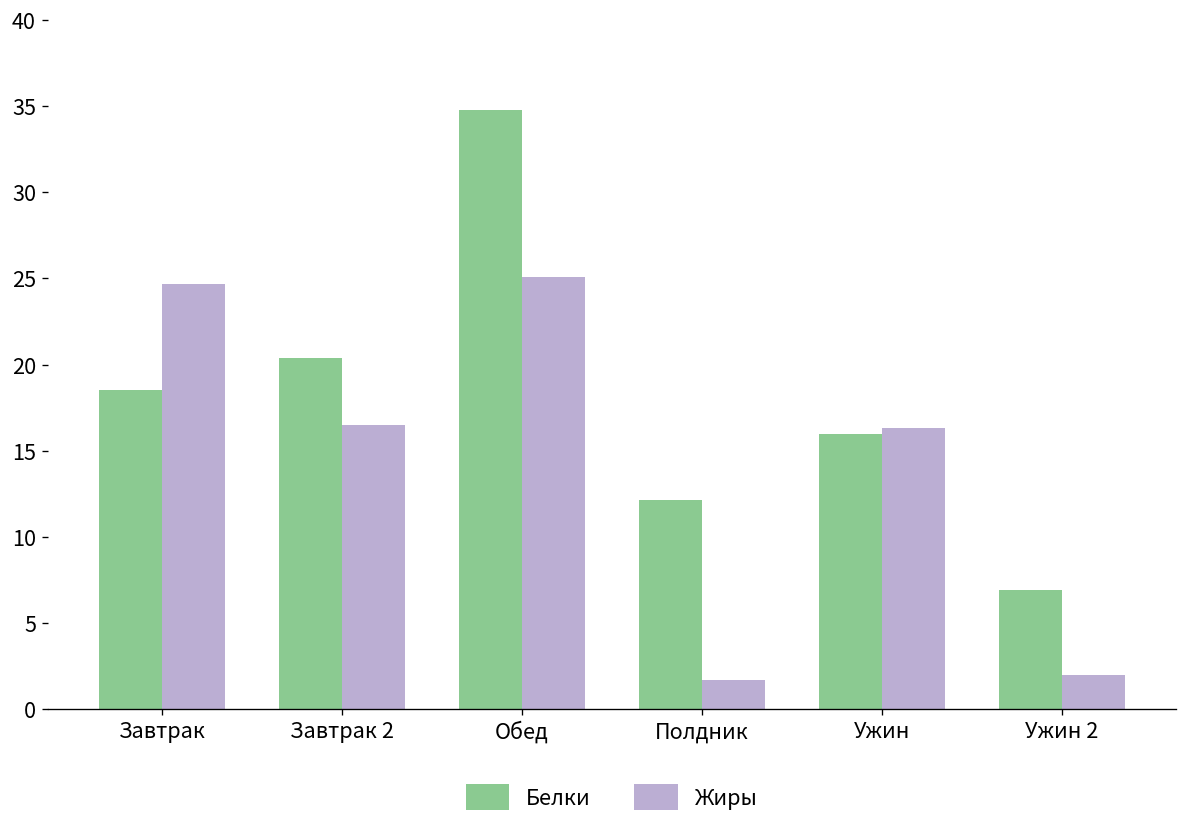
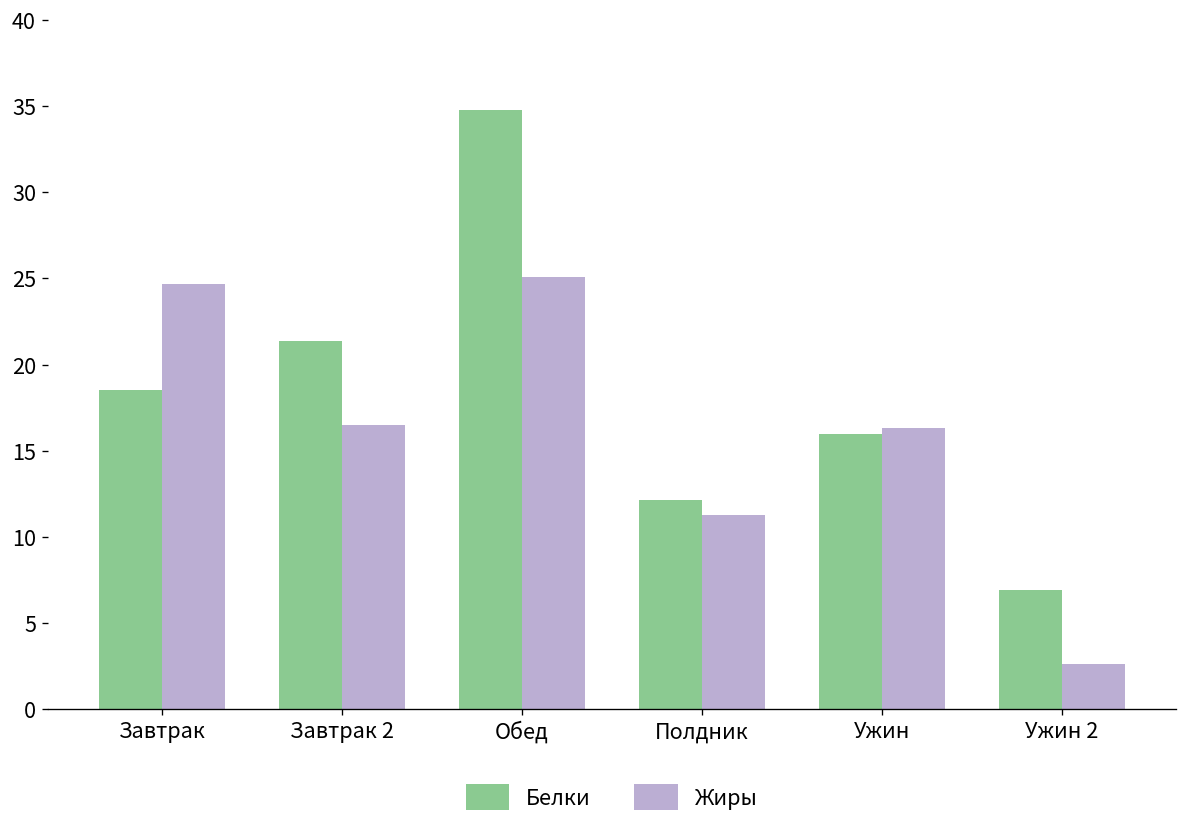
Белки, Завтрак 2: 20.4 -> 21.4
Жиры, Полдник: 1.7 -> 11.3
Жиры, Ужин 2: 2.0 -> 2.6
